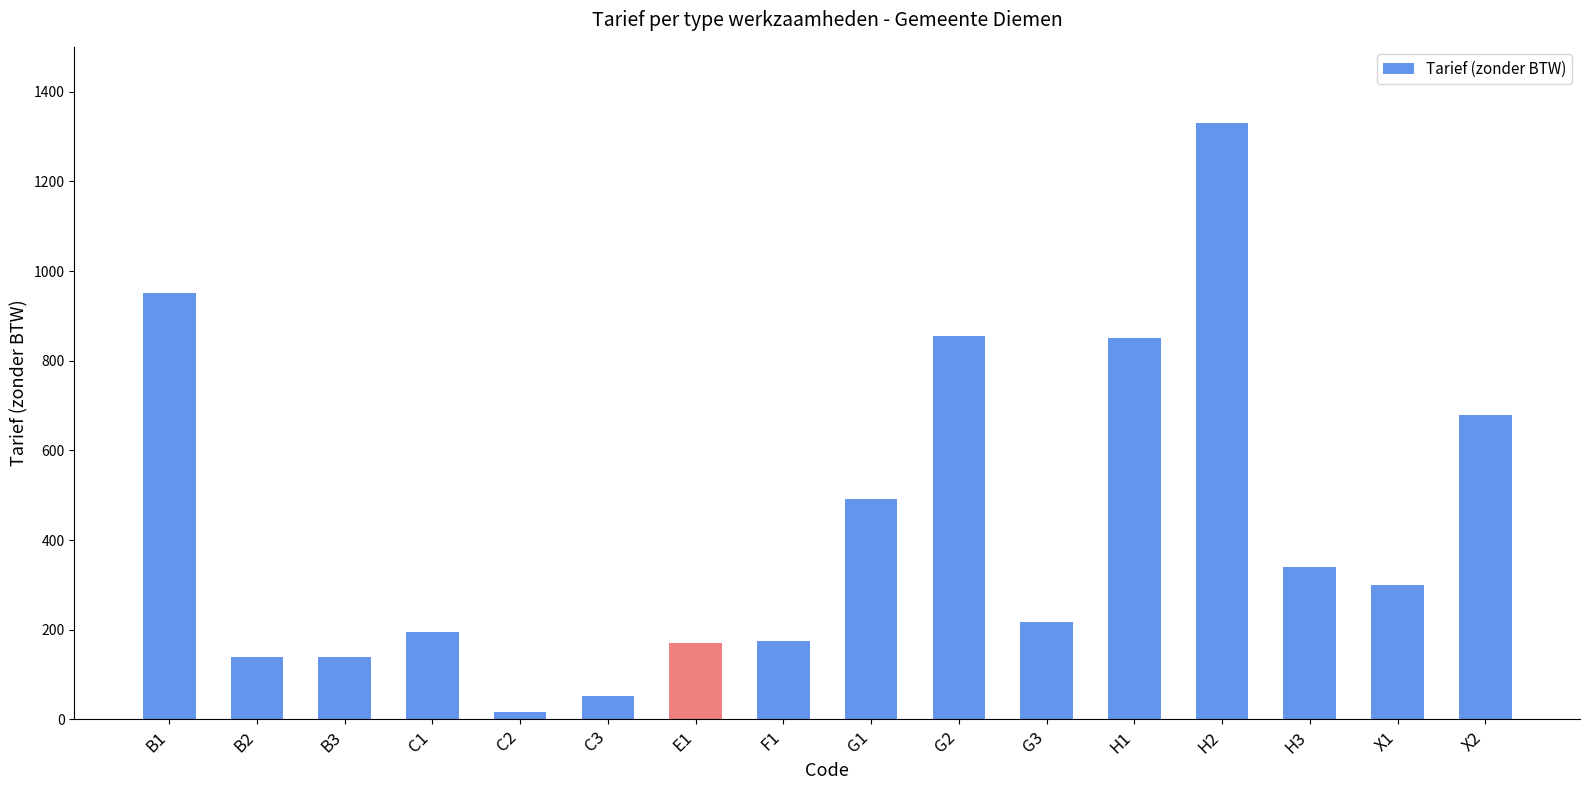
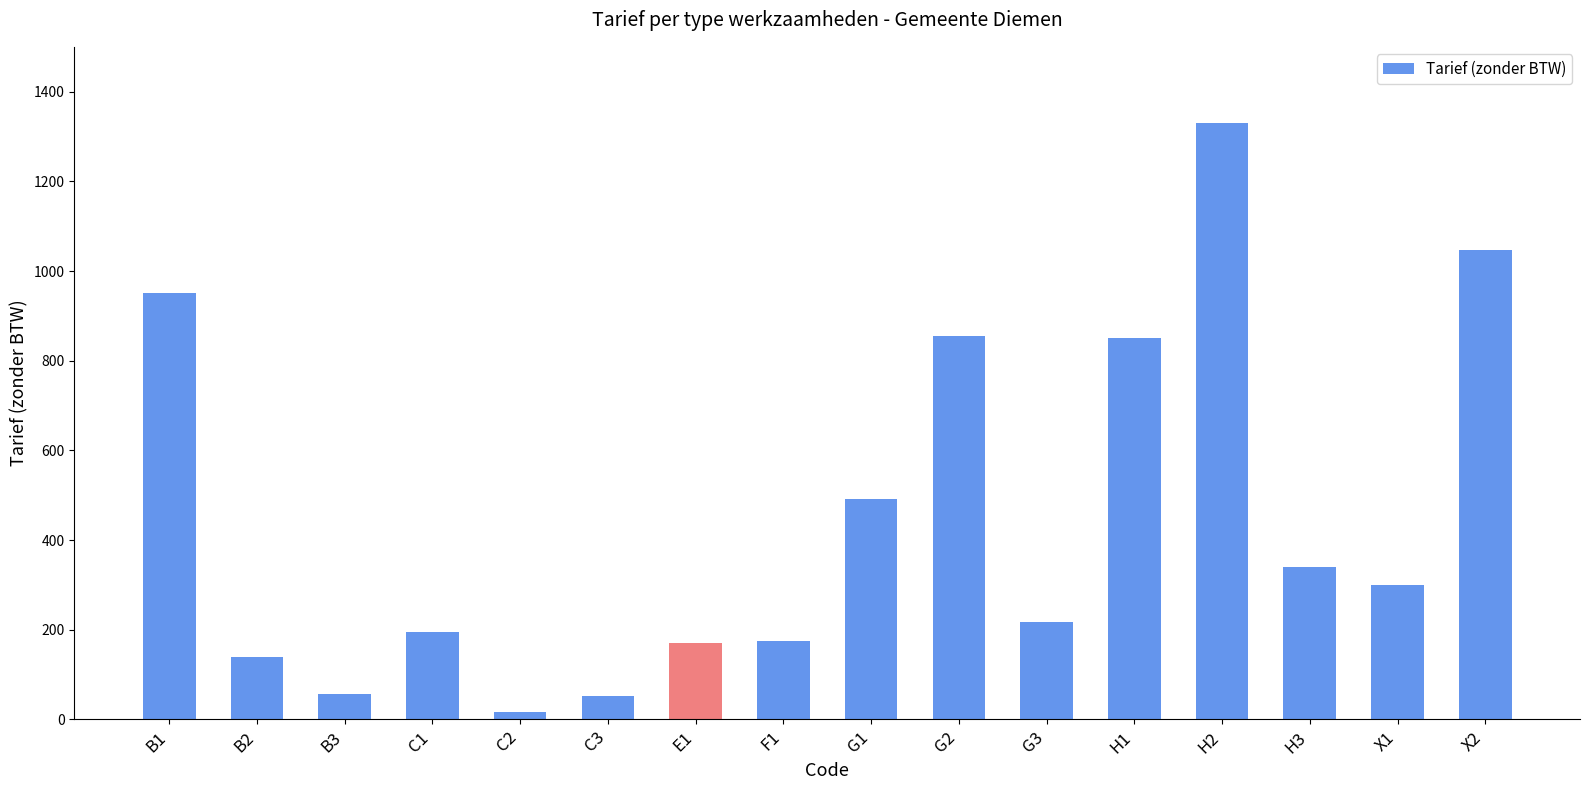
B3: 140 -> 60
X2: 680 -> 1050
